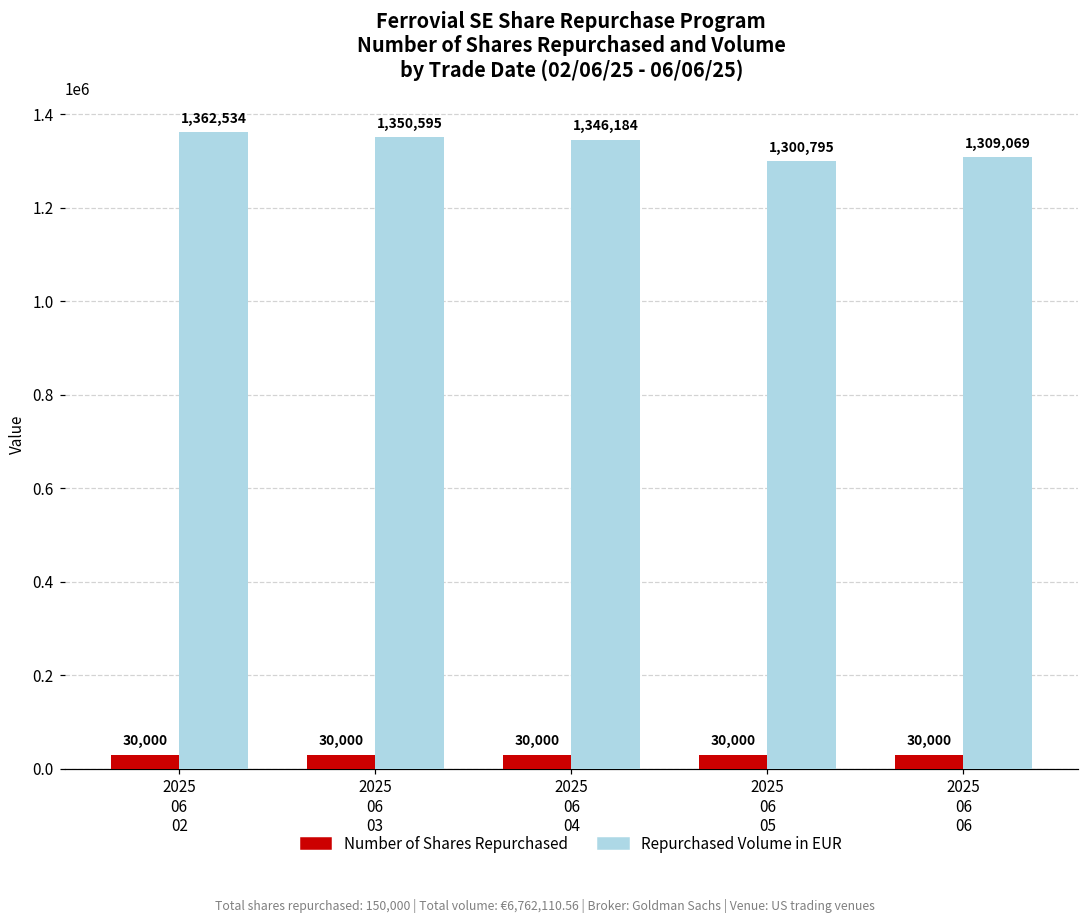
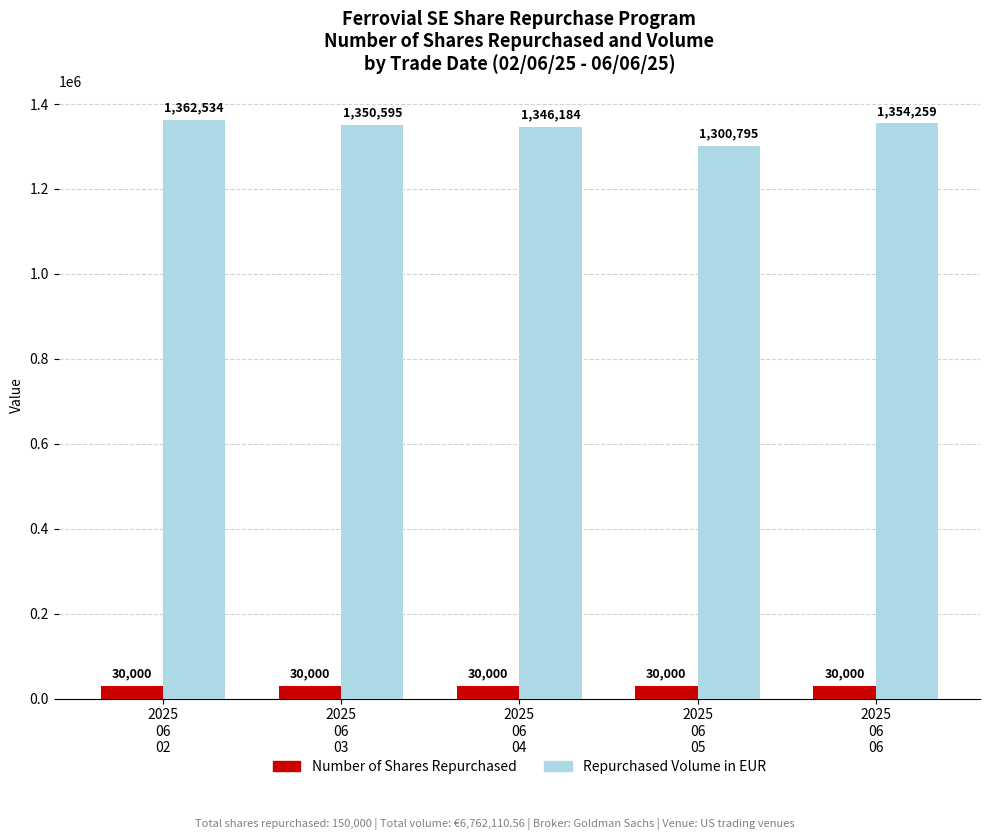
Repurchased Volume in EUR, 2025 06 06: 1,309,069 -> 1,354,259
